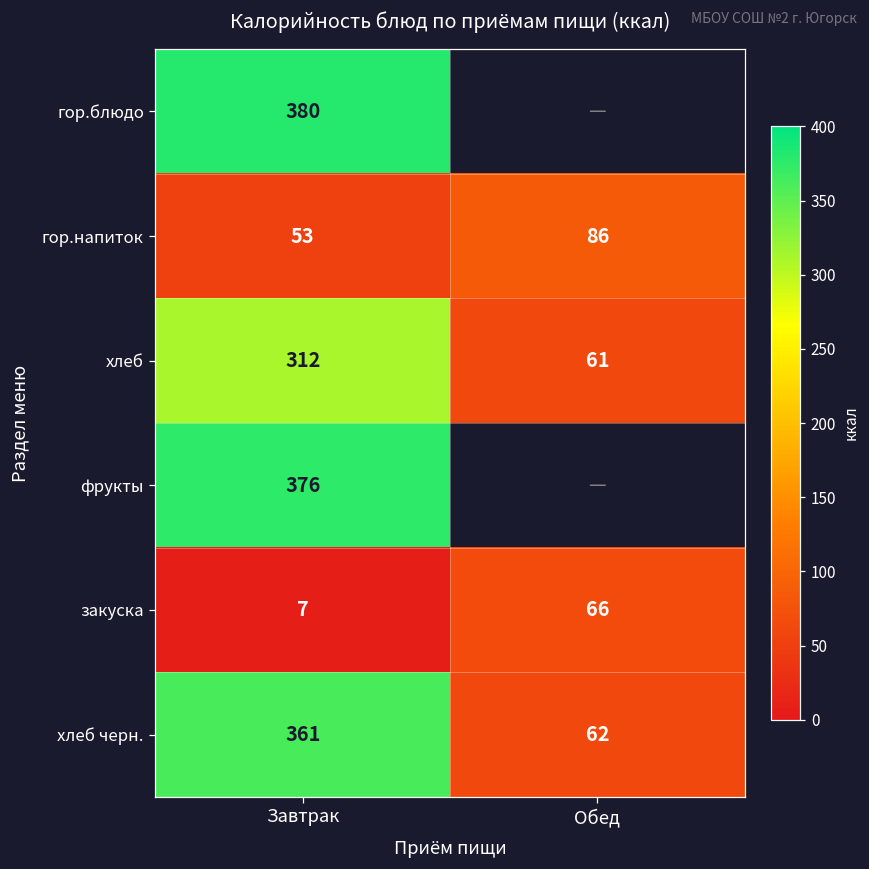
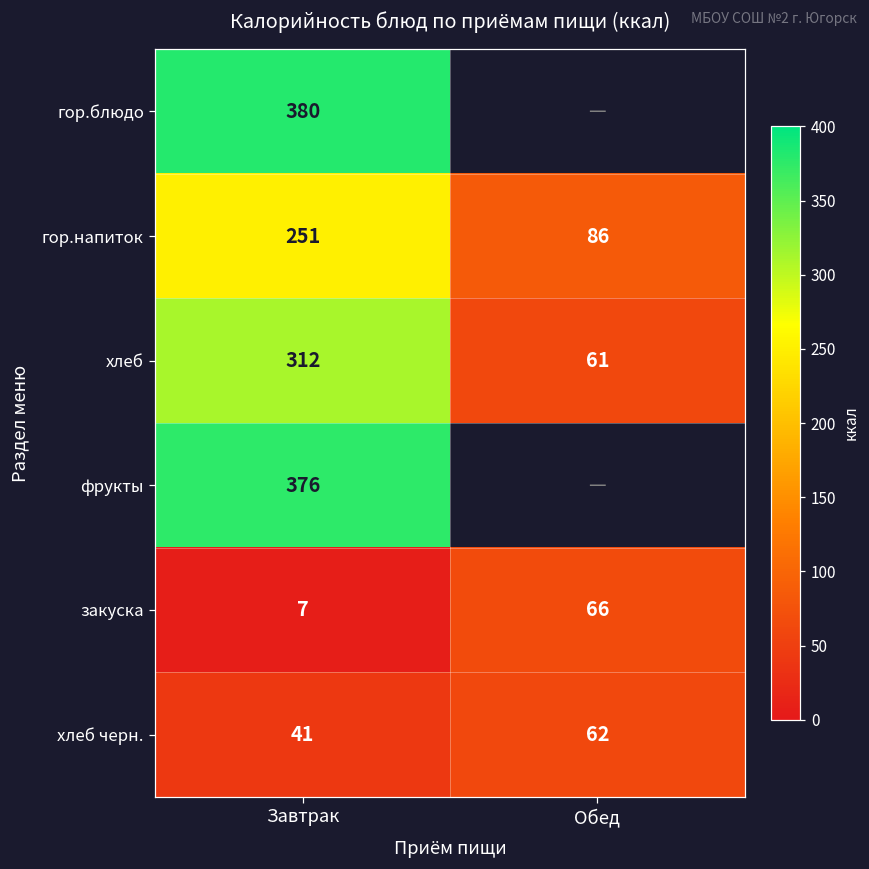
гор.напиток, Завтрак: 53 -> 251
хлеб черн., Завтрак: 361 -> 41
